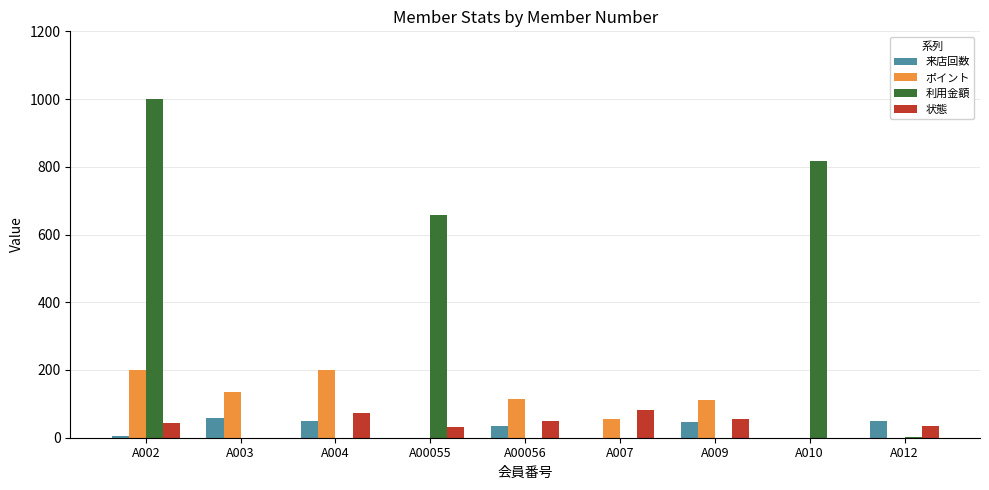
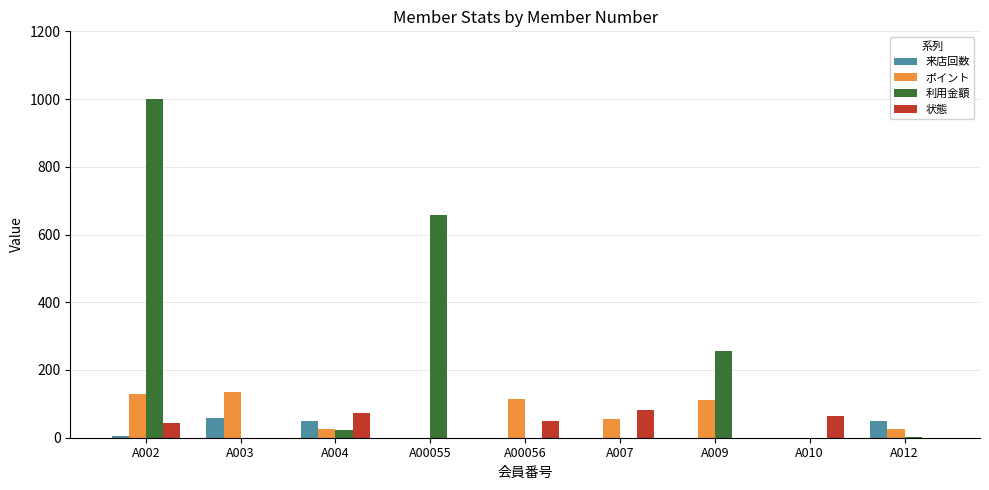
ポイント, A002: 200 -> 130
ポイント, A004: 200 -> 30
利用金額, A004: 0 -> 20
状態, A00055: 30 -> 0
来店回数, A00056: 40 -> 0
来店回数, A009: 50 -> 0
利用金額, A009: 0 -> 260
状態, A009: 60 -> 0
利用金額, A010: 820 -> 0
状態, A010: 0 -> 60
ポイント, A012: 0 -> 30
状態, A012: 40 -> 0
